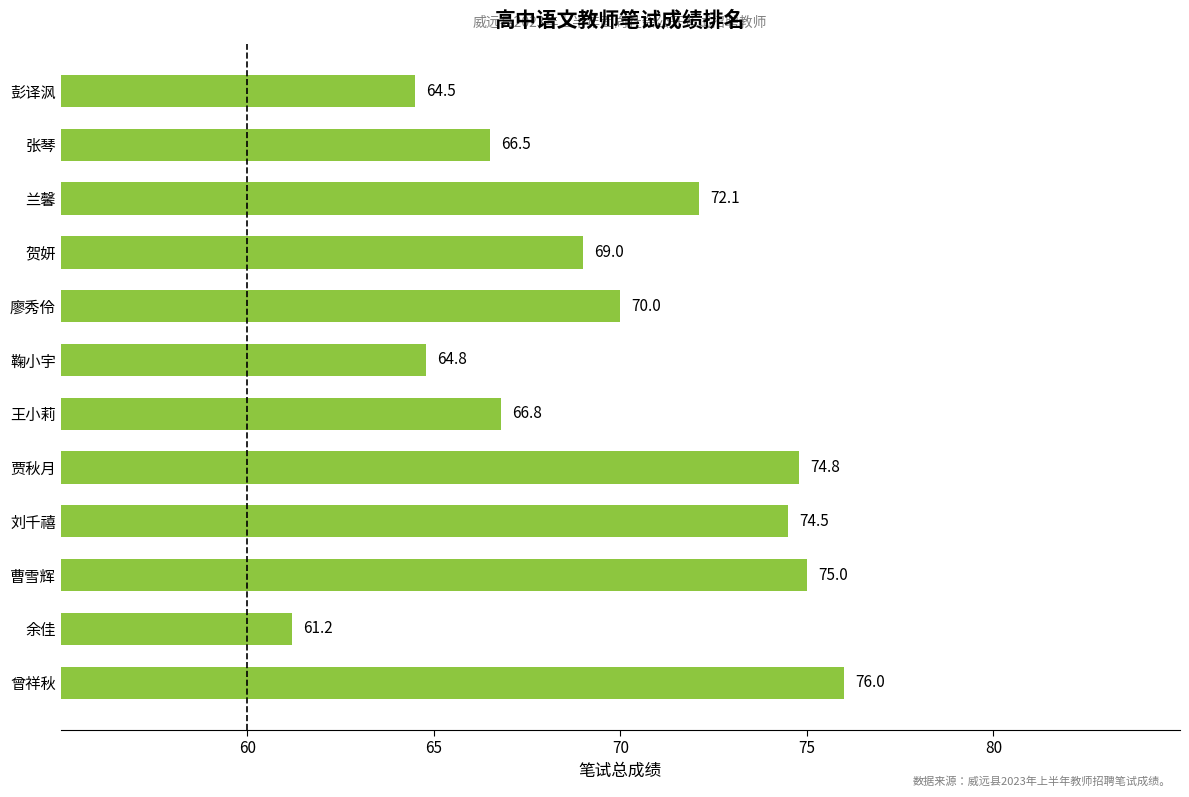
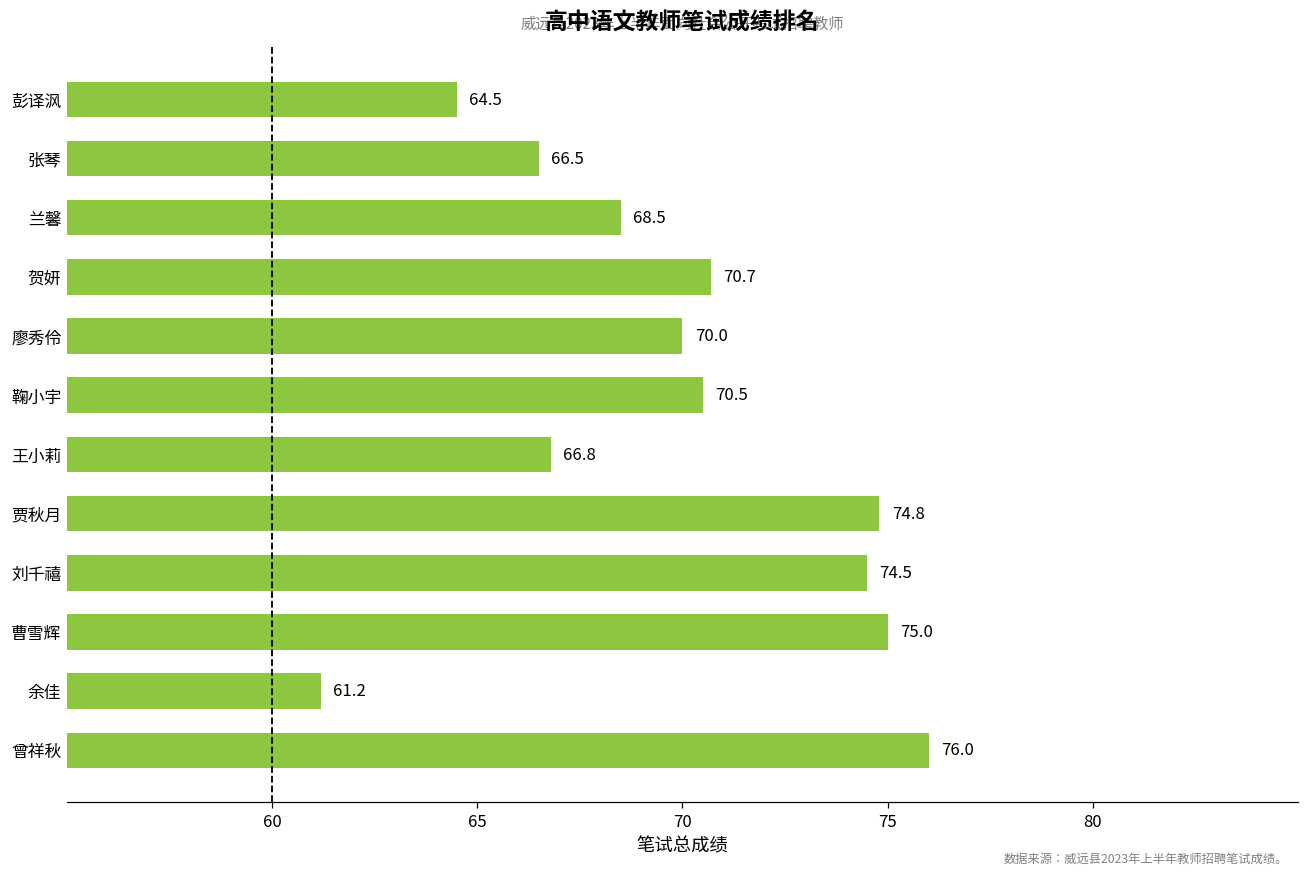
兰馨: 72.1 -> 68.5
贺妍: 69.0 -> 70.7
鞠小宇: 64.8 -> 70.5
